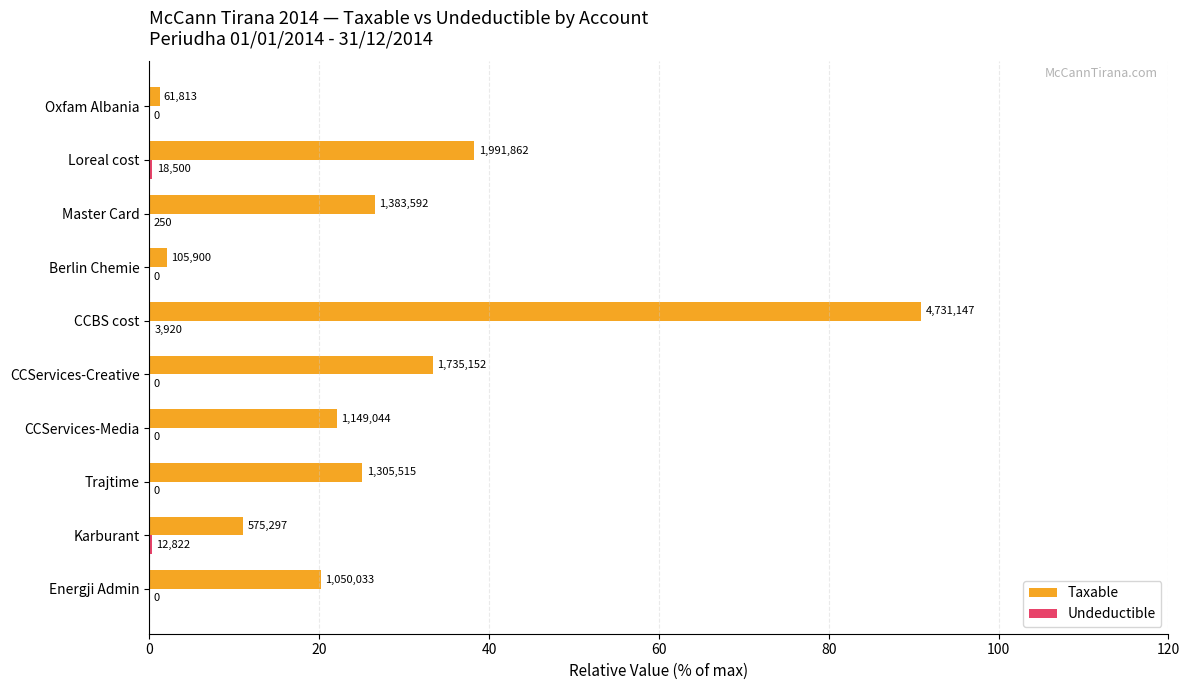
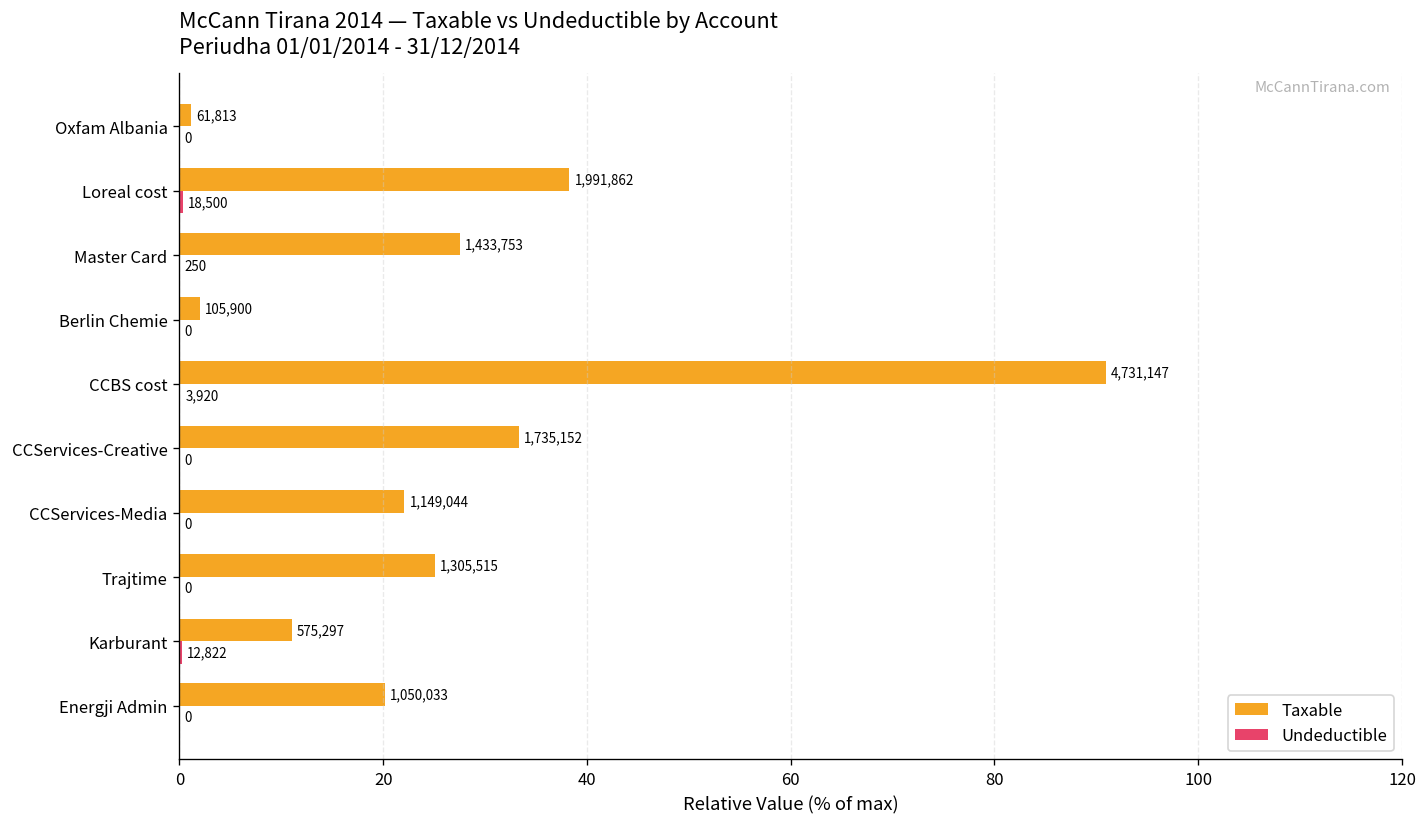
Taxable, Master Card: 1,383,592 -> 1,433,753
